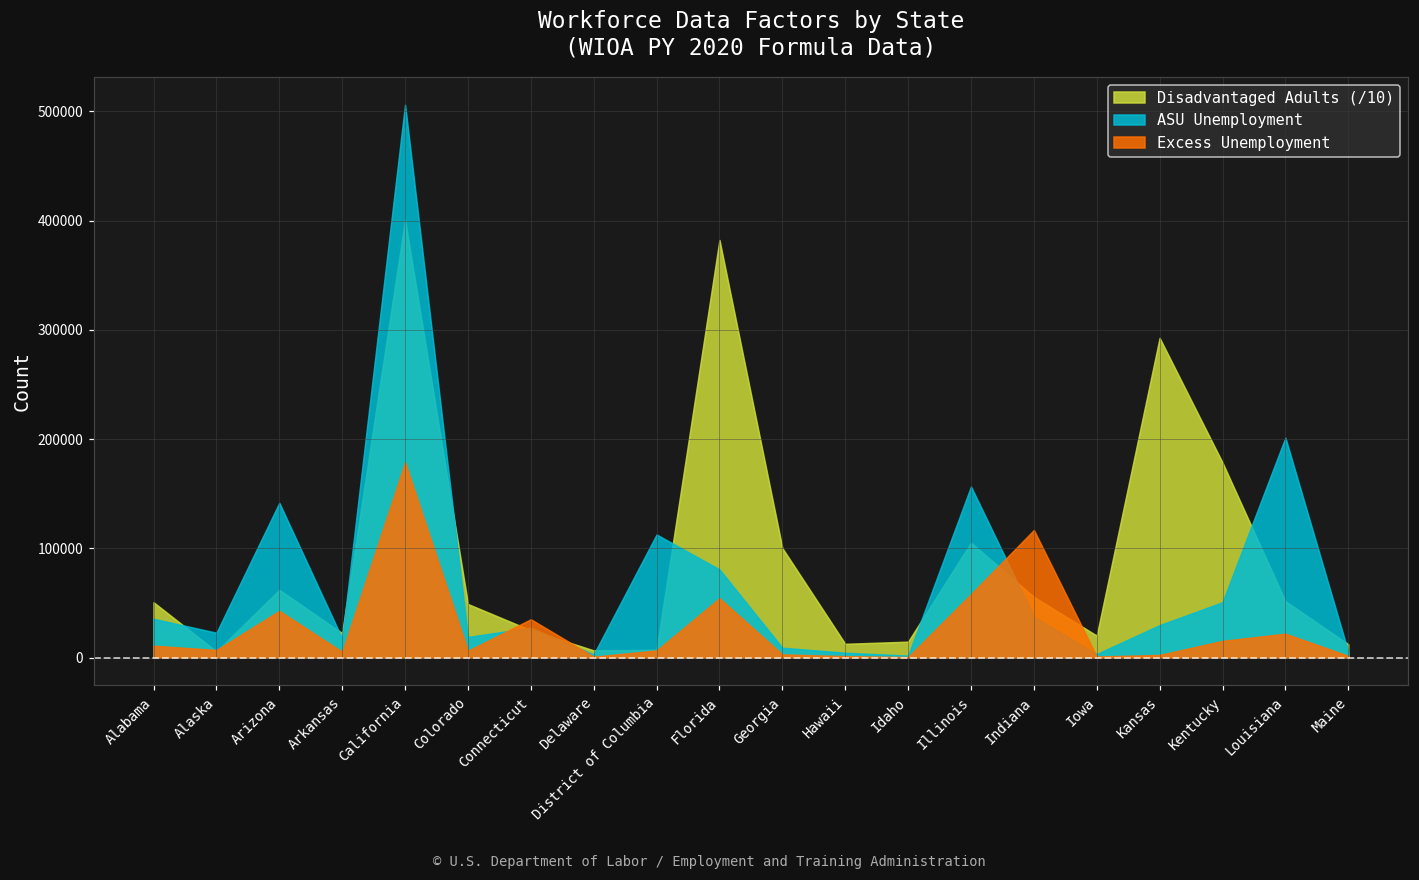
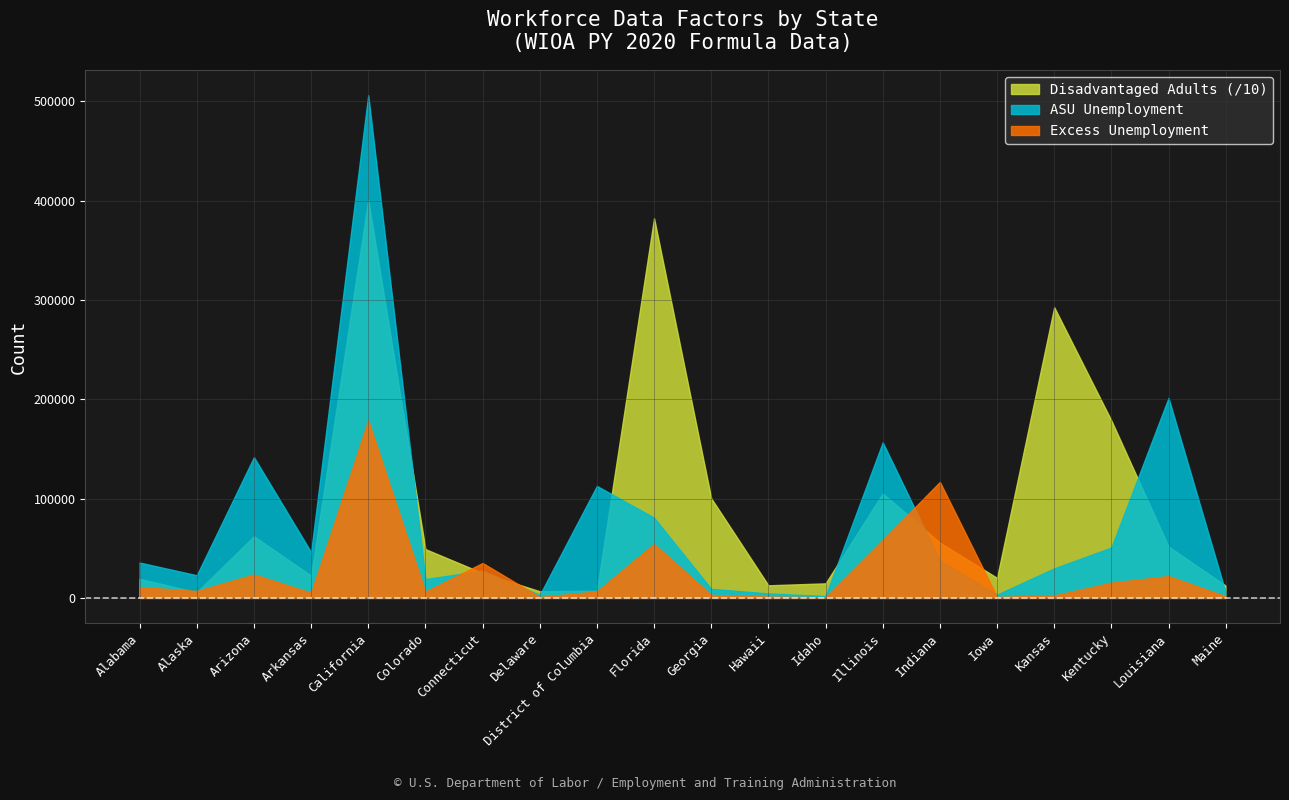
Disadvantaged Adults (/10), Alabama: 50000 -> 20000
Excess Unemployment, Arizona: 40000 -> 20000
ASU Unemployment, Arkansas: 20000 -> 50000
